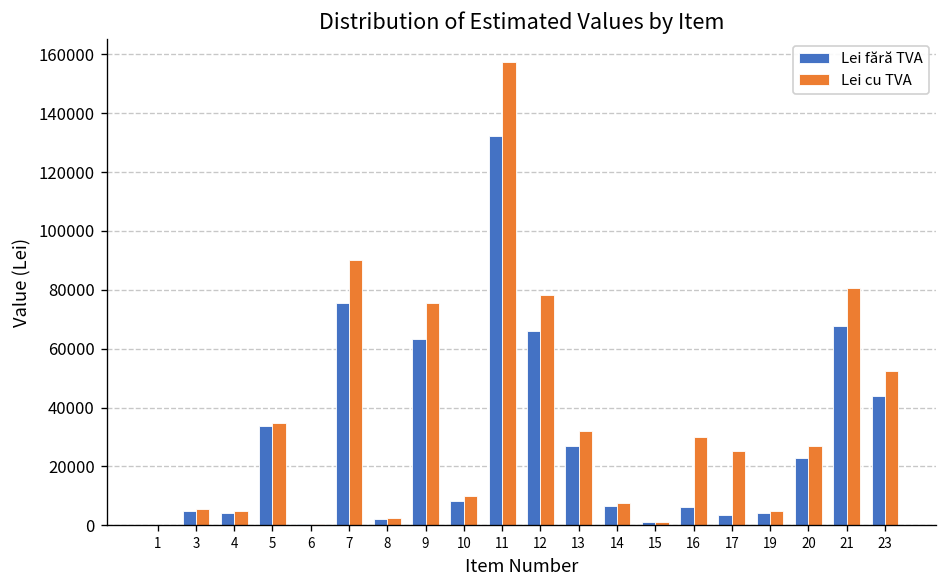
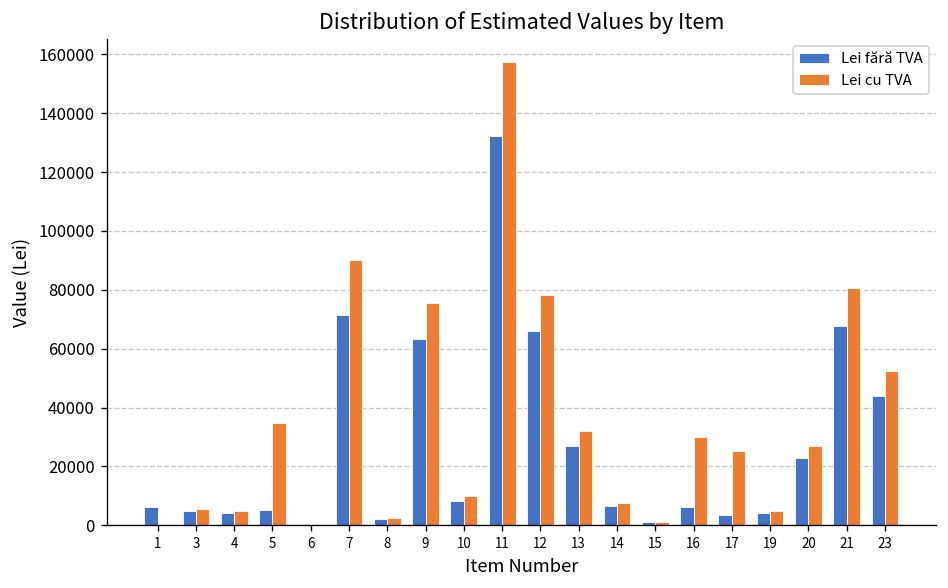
Lei fără TVA, 1: 0 -> 6000
Lei fără TVA, 5: 34000 -> 5000
Lei fără TVA, 7: 76000 -> 71000
